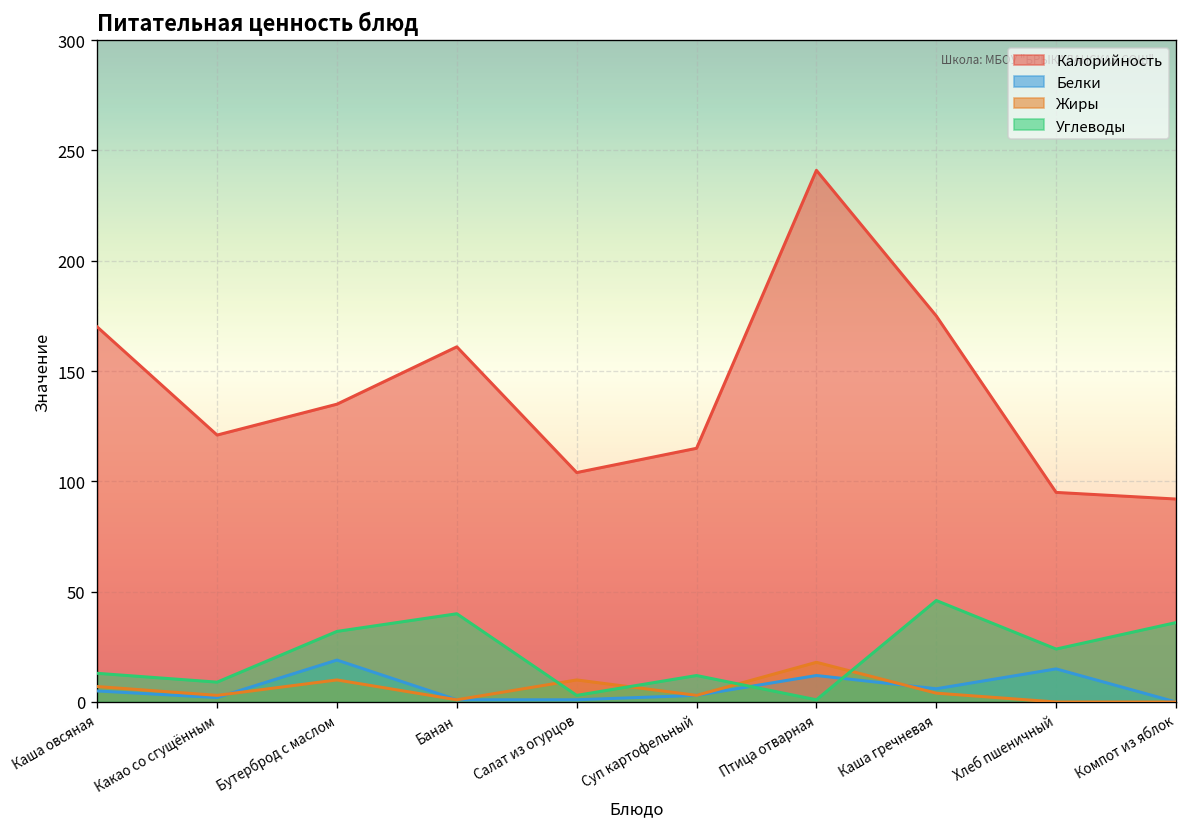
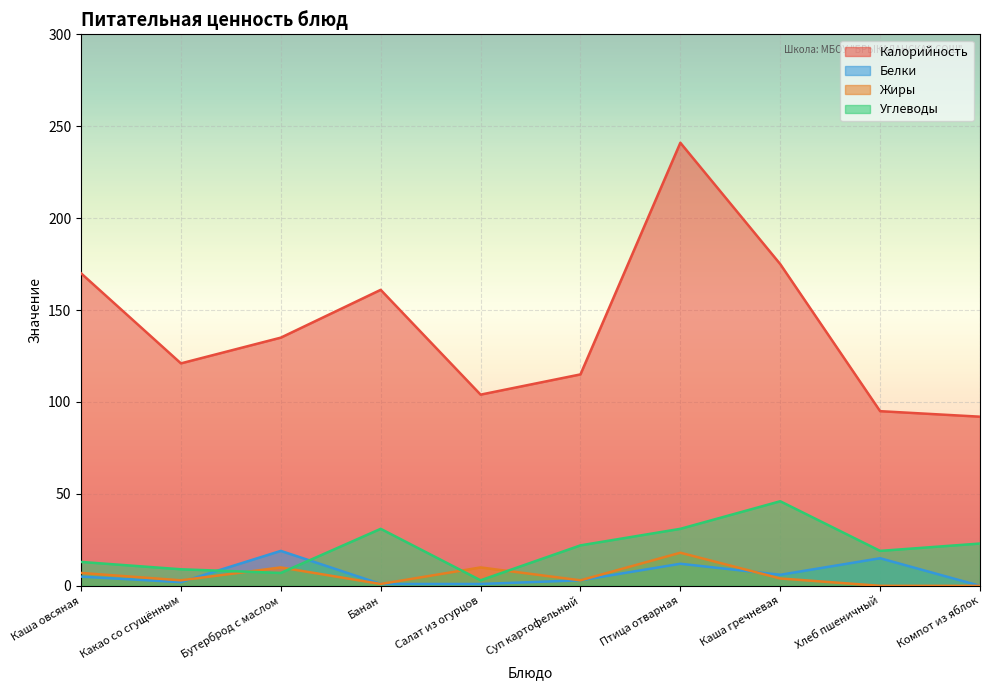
Углеводы, Бутерброд с маслом: 32 -> 7
Углеводы, Банан: 40 -> 31
Углеводы, Суп картофельный: 12 -> 22
Углеводы, Птица отварная: 1 -> 31
Углеводы, Хлеб пшеничный: 24 -> 19
Углеводы, Компот из яблок: 36 -> 23
